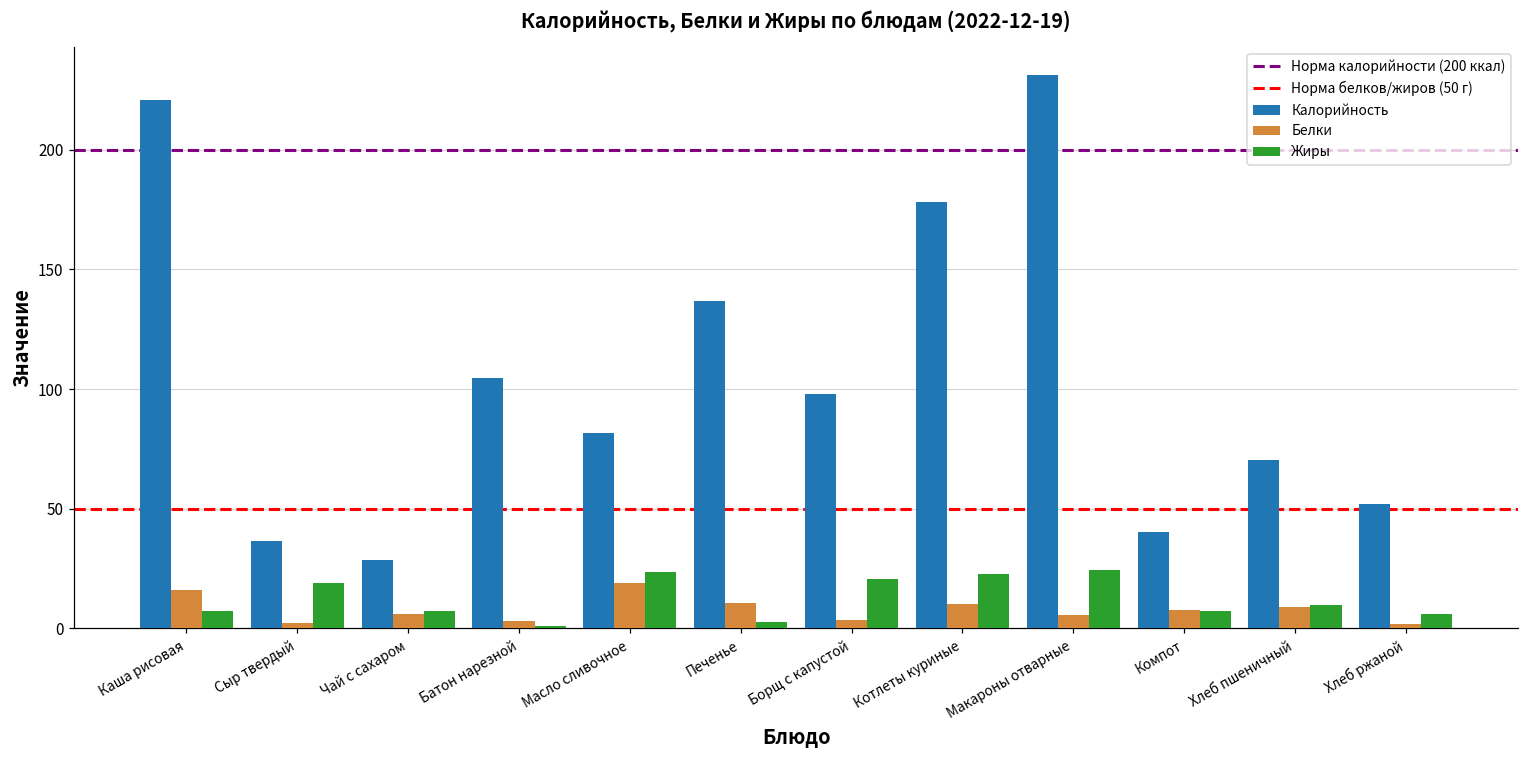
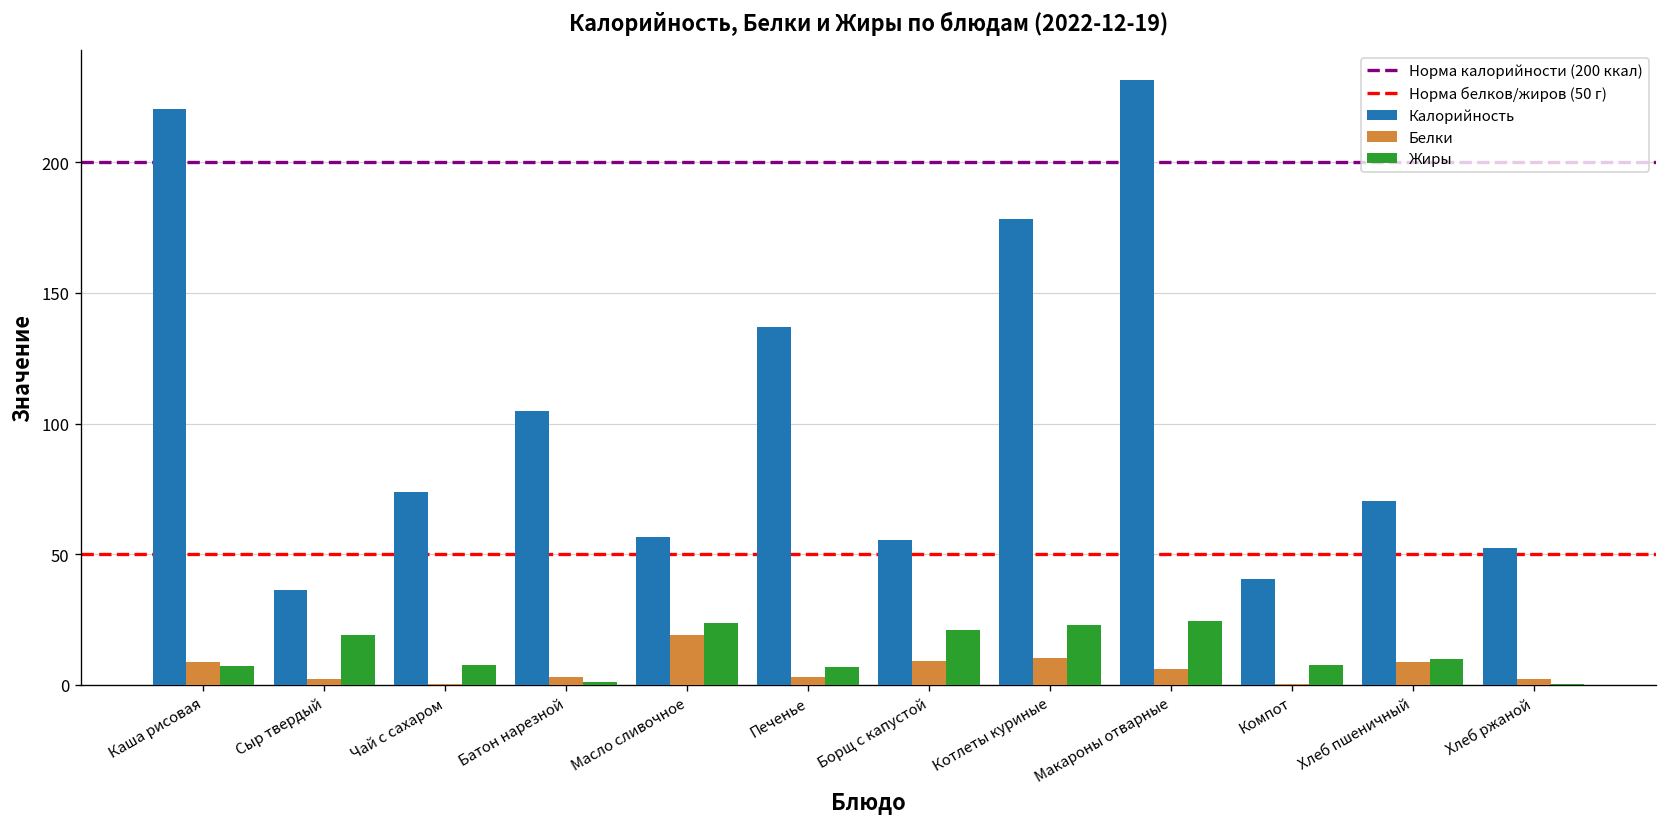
Белки, Каша рисовая: 16 -> 9
Калорийность, Чай с сахаром: 28 -> 74
Белки, Чай с сахаром: 6 -> 0
Калорийность, Масло сливочное: 82 -> 57
Белки, Печенье: 11 -> 3
Жиры, Печенье: 3 -> 7
Калорийность, Борщ с капустой: 98 -> 55
Белки, Борщ с капустой: 4 -> 9
Белки, Компот: 8 -> 0
Жиры, Хлеб ржаной: 6 -> 0
